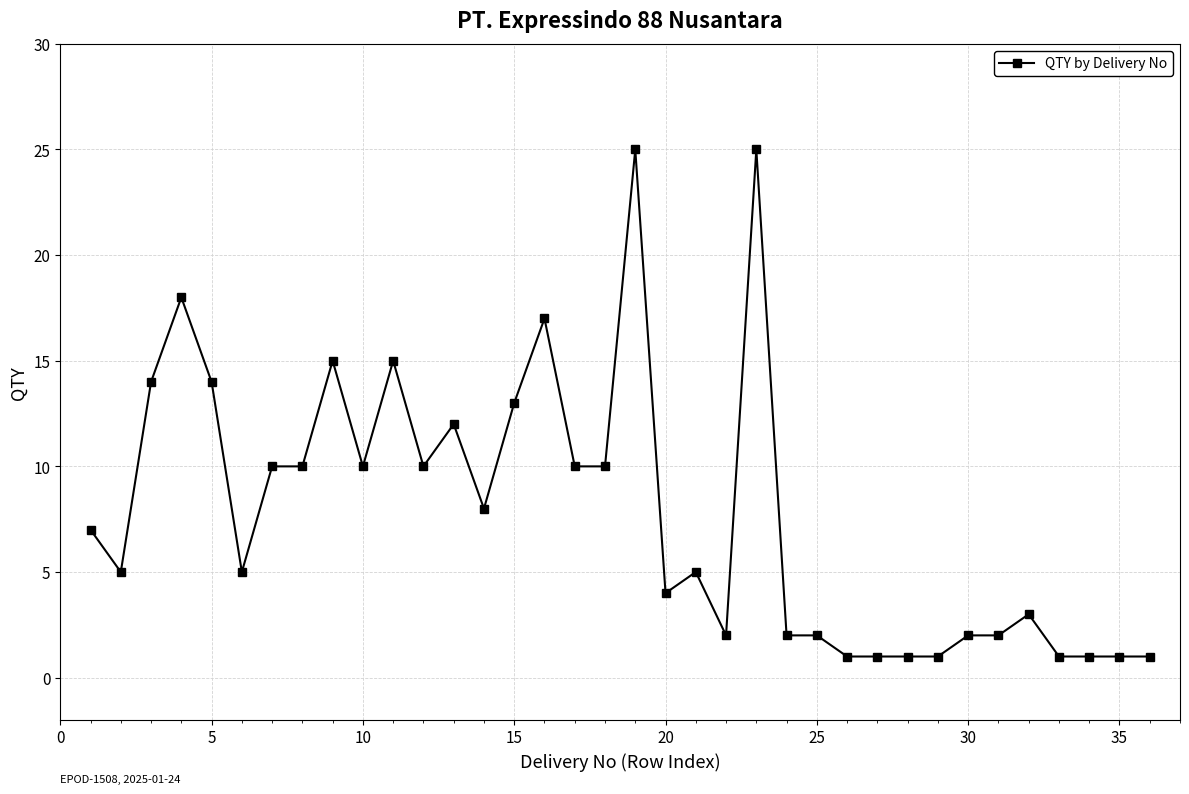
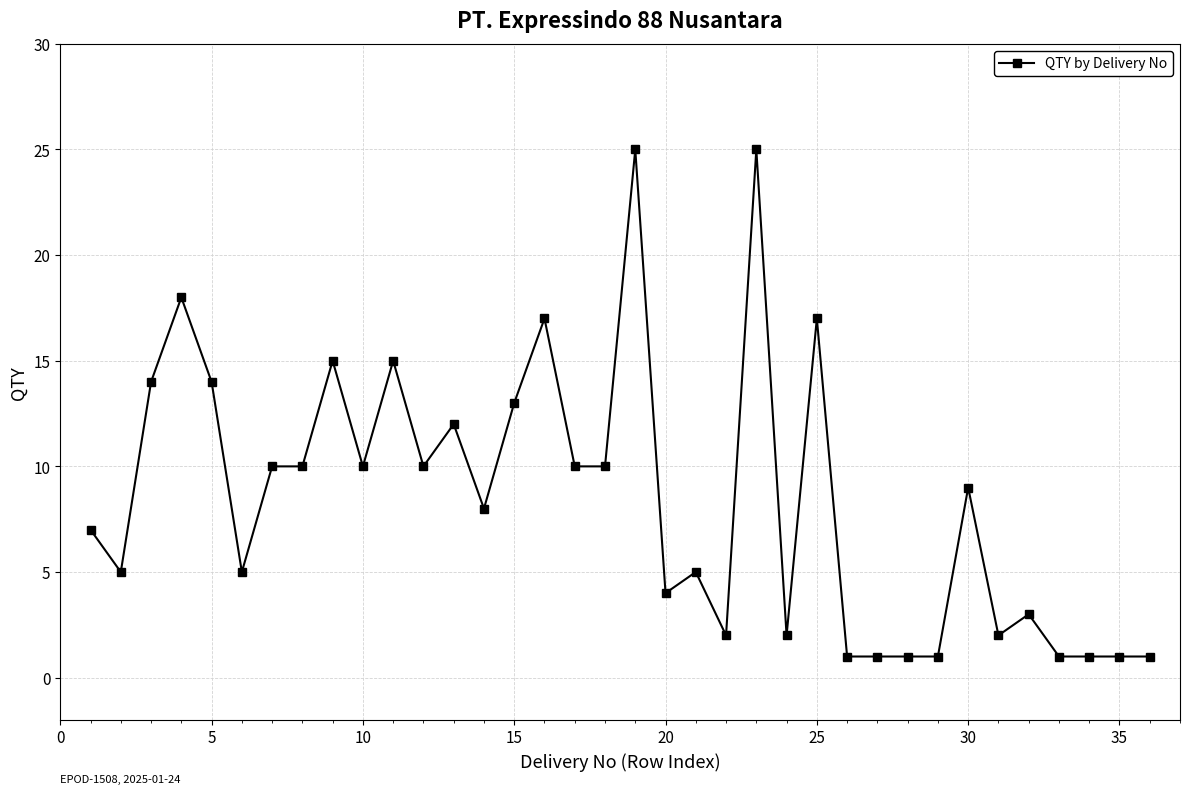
25: 2 -> 17
30: 2 -> 9
